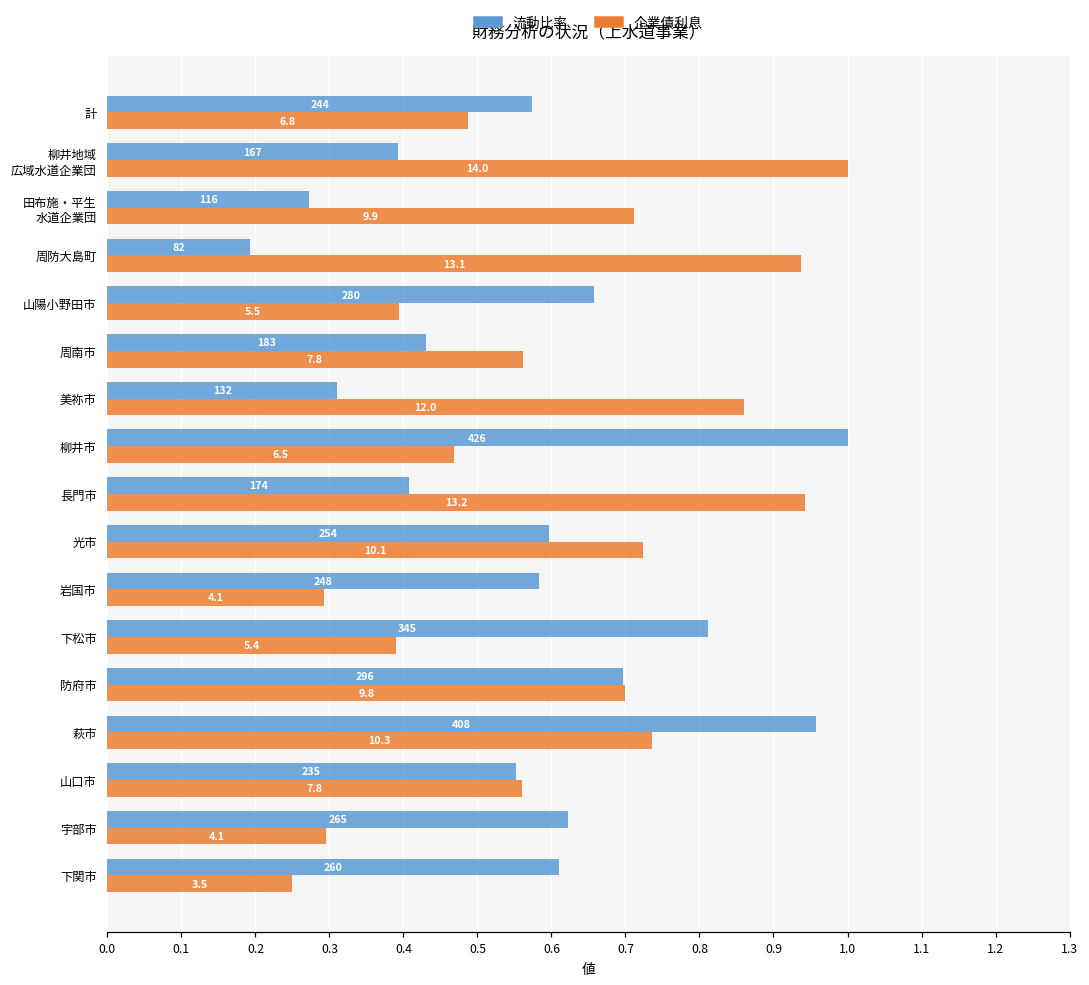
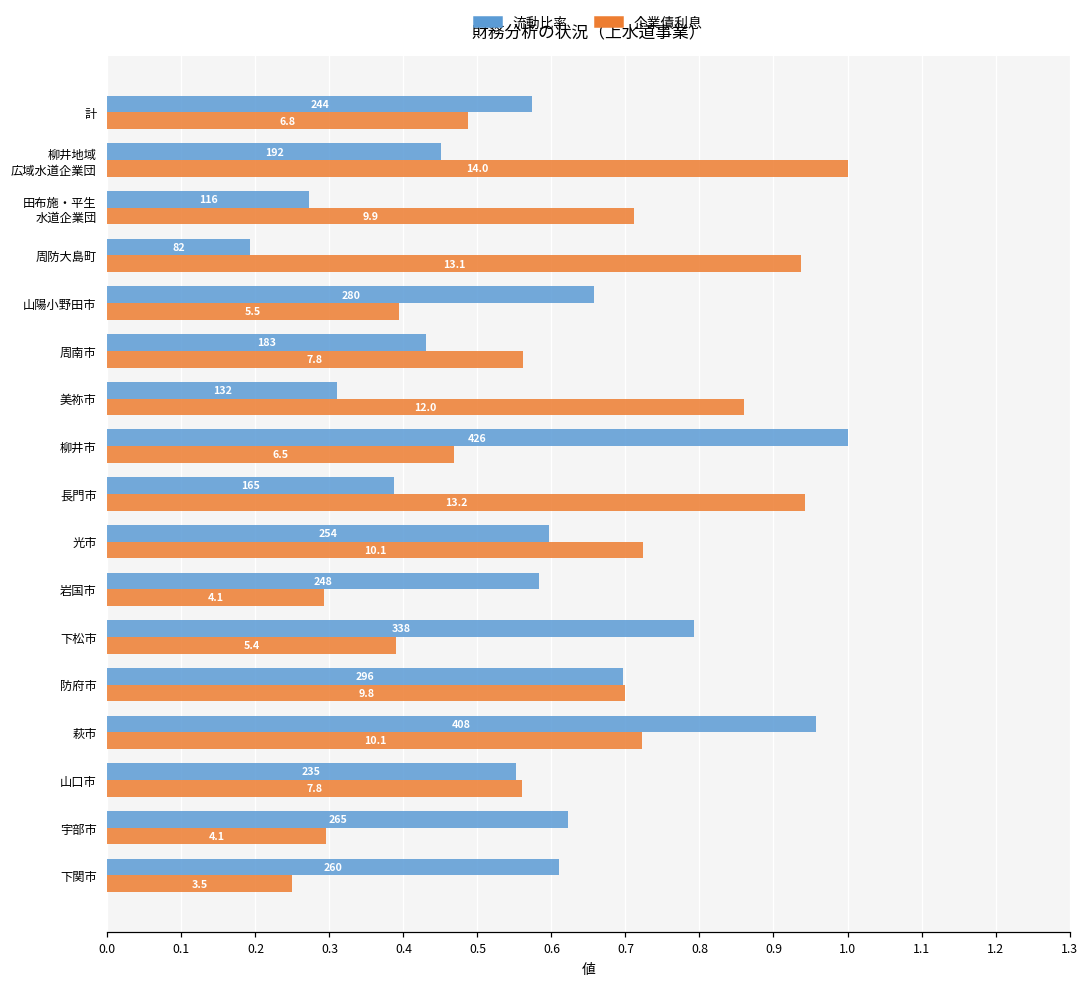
流動比率, 柳井地域 広域水道企業団: 167 -> 192
流動比率, 長門市: 174 -> 165
流動比率, 下松市: 345 -> 338
企業債利息, 萩市: 10.3 -> 10.1
